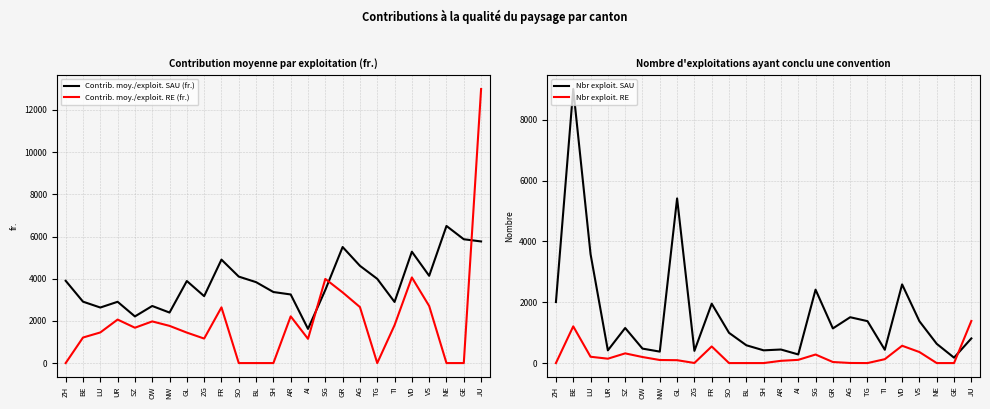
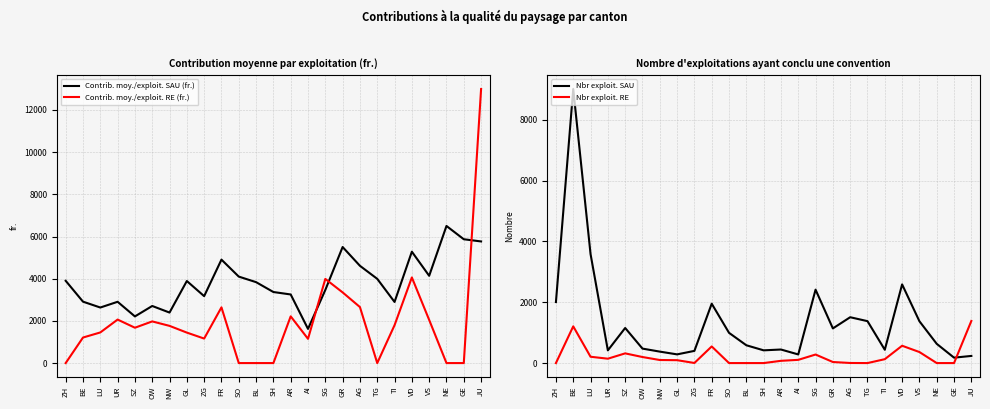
Contribution moyenne par exploitation (fr.), Contrib. moy./exploit. RE (fr.), VS: 2700 -> 2000
Nombre d'exploitations ayant conclu une convention, Nbr exploit. SAU, GL: 5400 -> 300
Nombre d'exploitations ayant conclu une convention, Nbr exploit. SAU, JU: 800 -> 200
